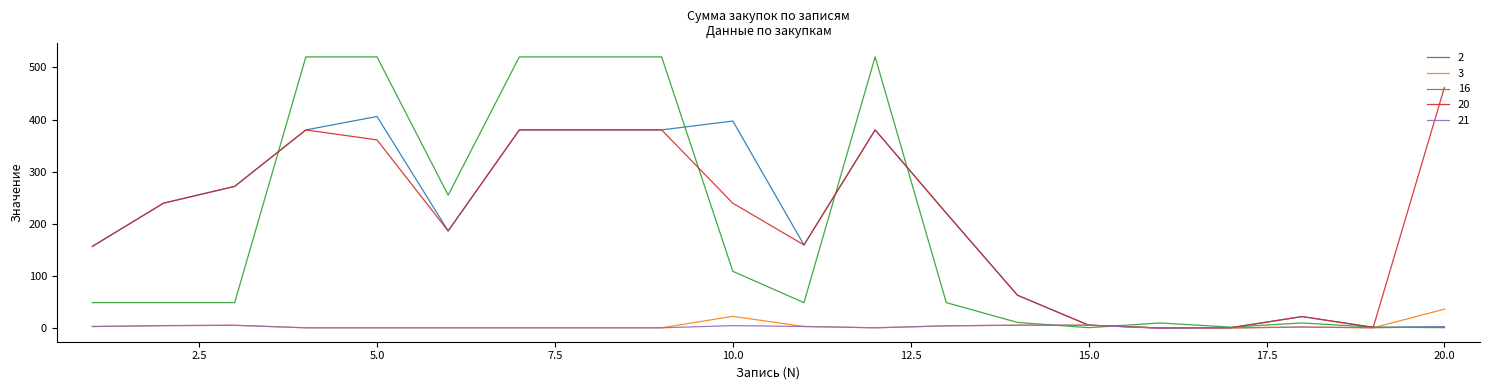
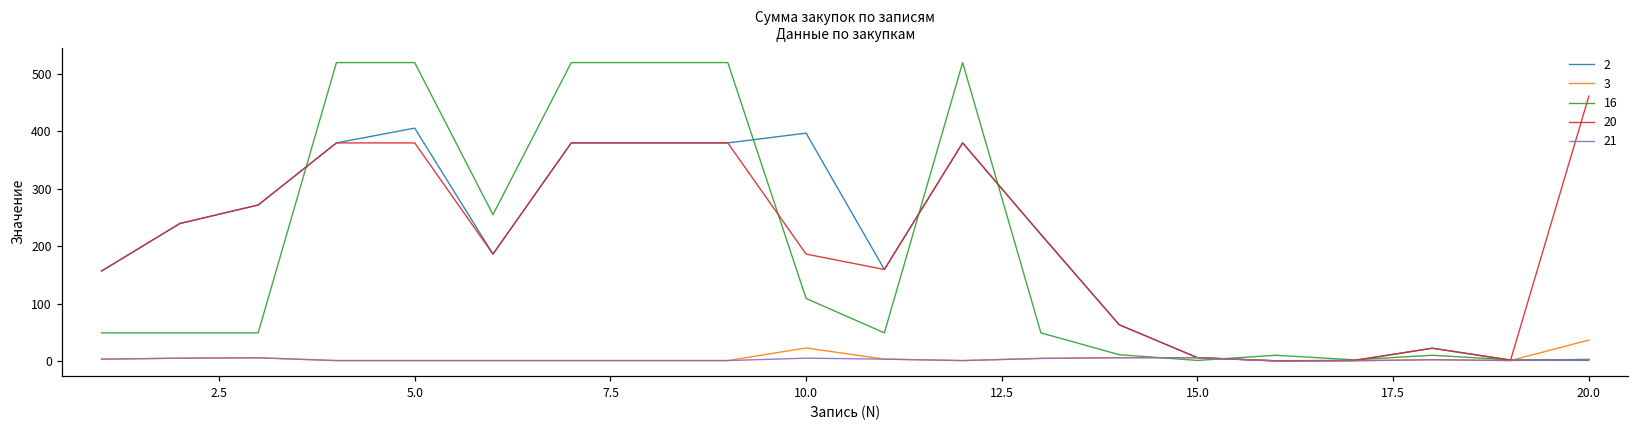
20, 5.0: 360 -> 380
20, 10.0: 240 -> 190
